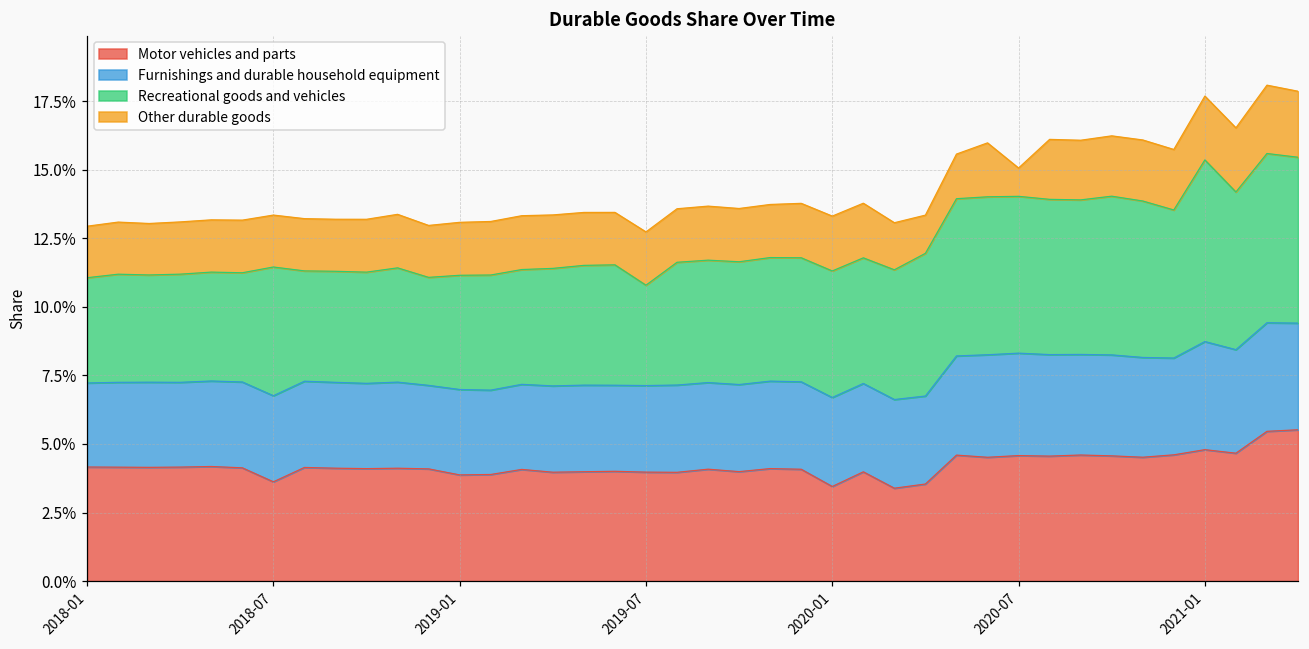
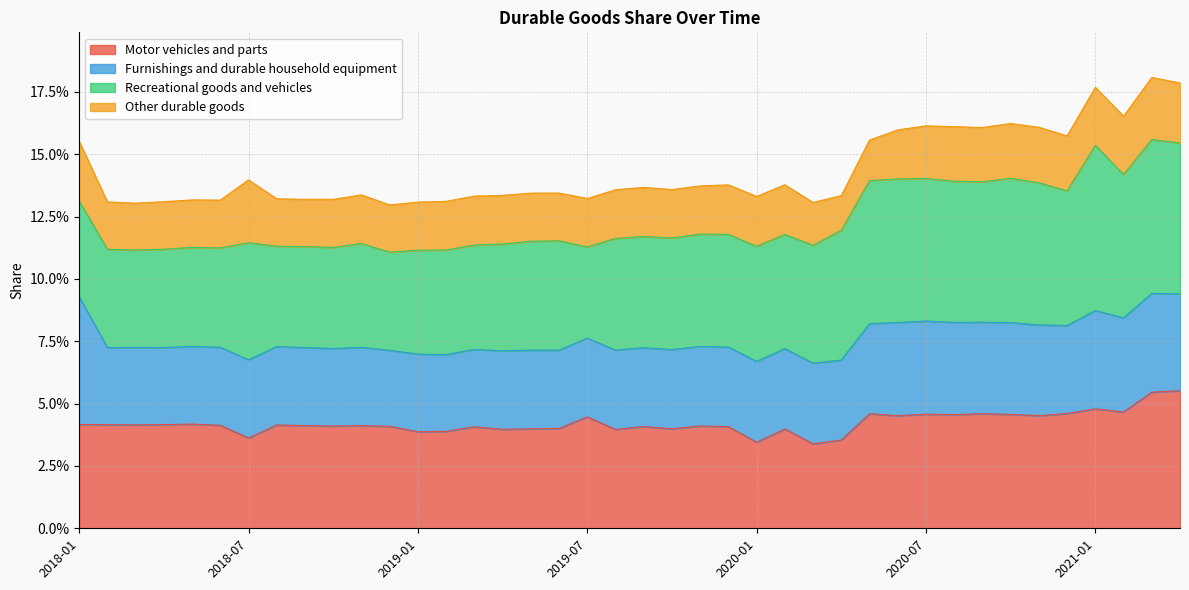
Furnishings and durable household equipment, 2018-01: 3.1% -> 5.1%
Other durable goods, 2018-01: 1.9% -> 2.4%
Other durable goods, 2018-07: 1.9% -> 2.5%
Motor vehicles and parts, 2019-07: 4.0% -> 4.5%
Other durable goods, 2020-07: 1.0% -> 2.1%
